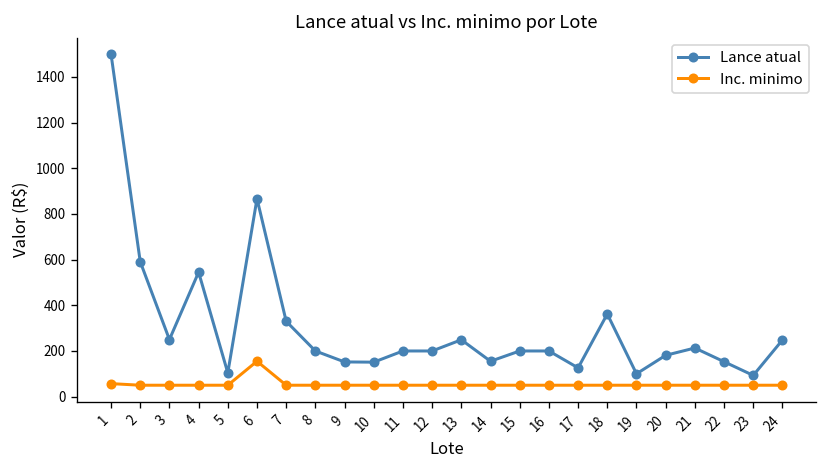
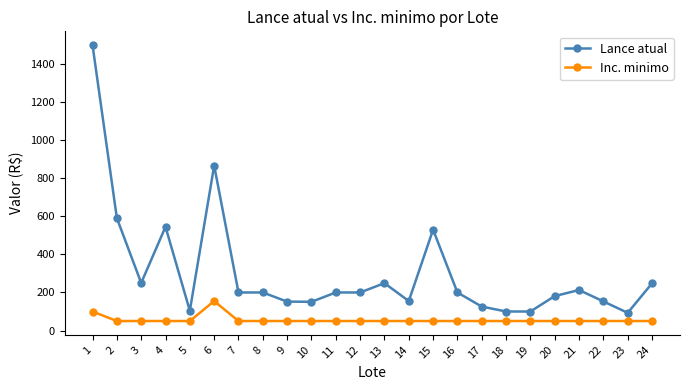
Inc. minimo, 1: 60 -> 100
Lance atual, 7: 330 -> 200
Lance atual, 15: 200 -> 530
Lance atual, 18: 360 -> 100
